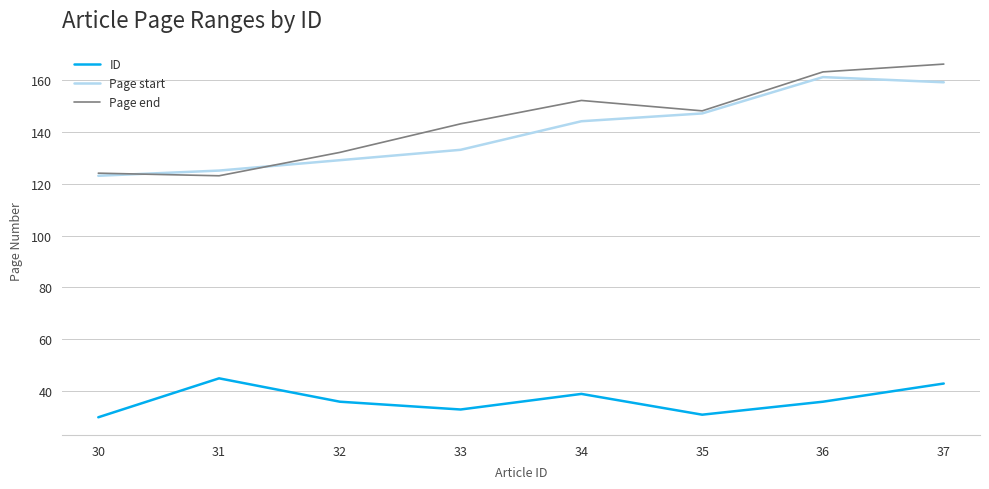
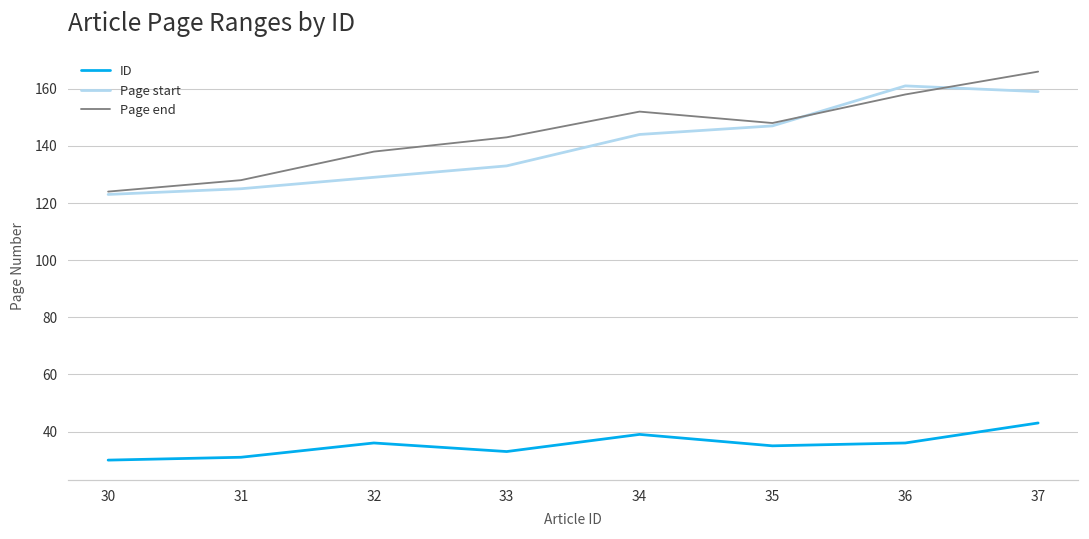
ID, 31: 45 -> 31
Page end, 31: 123 -> 128
Page end, 32: 132 -> 138
ID, 35: 31 -> 35
Page end, 36: 163 -> 158
